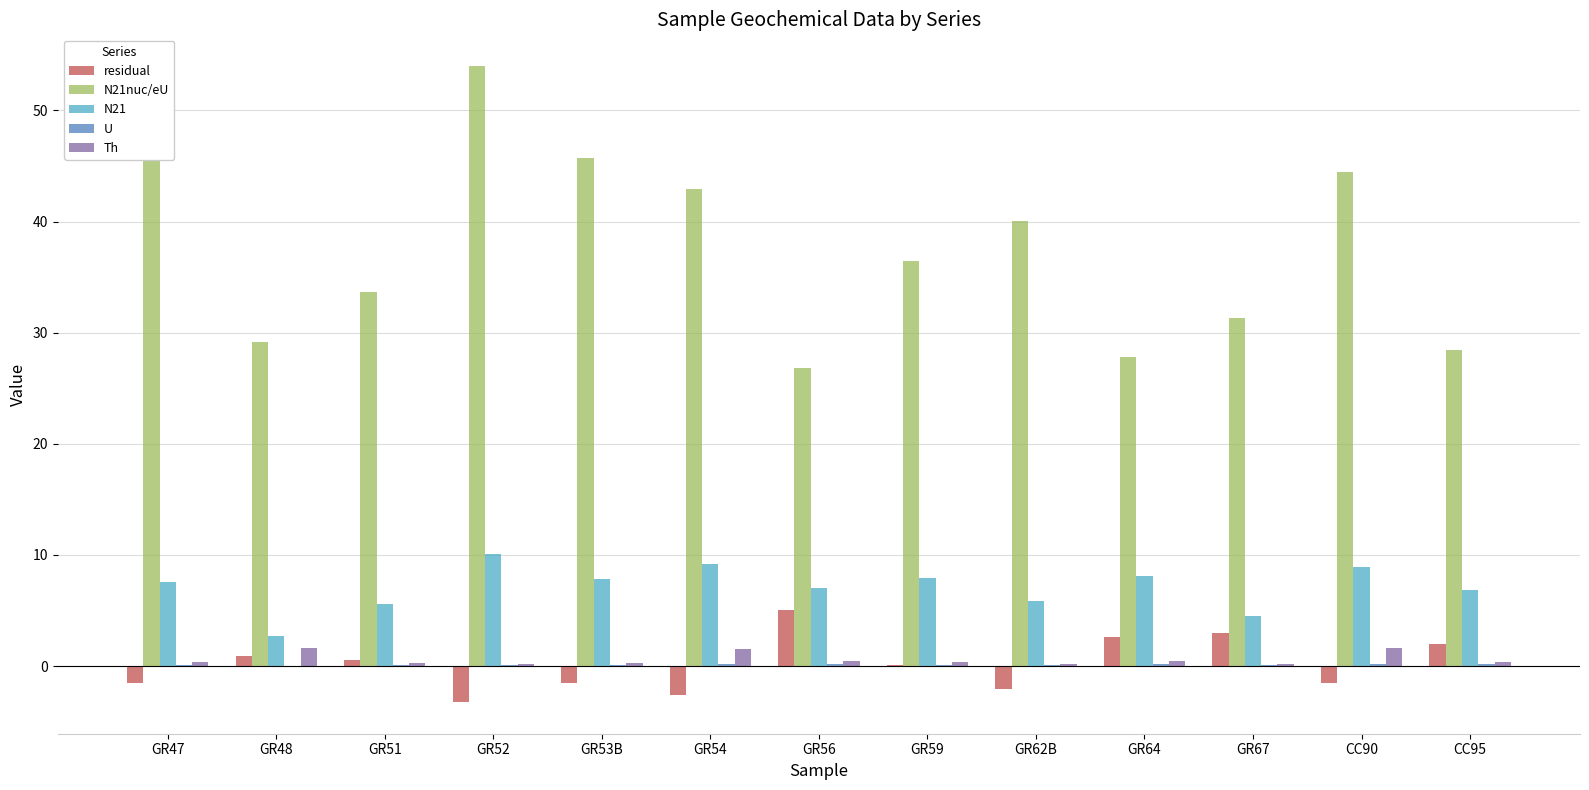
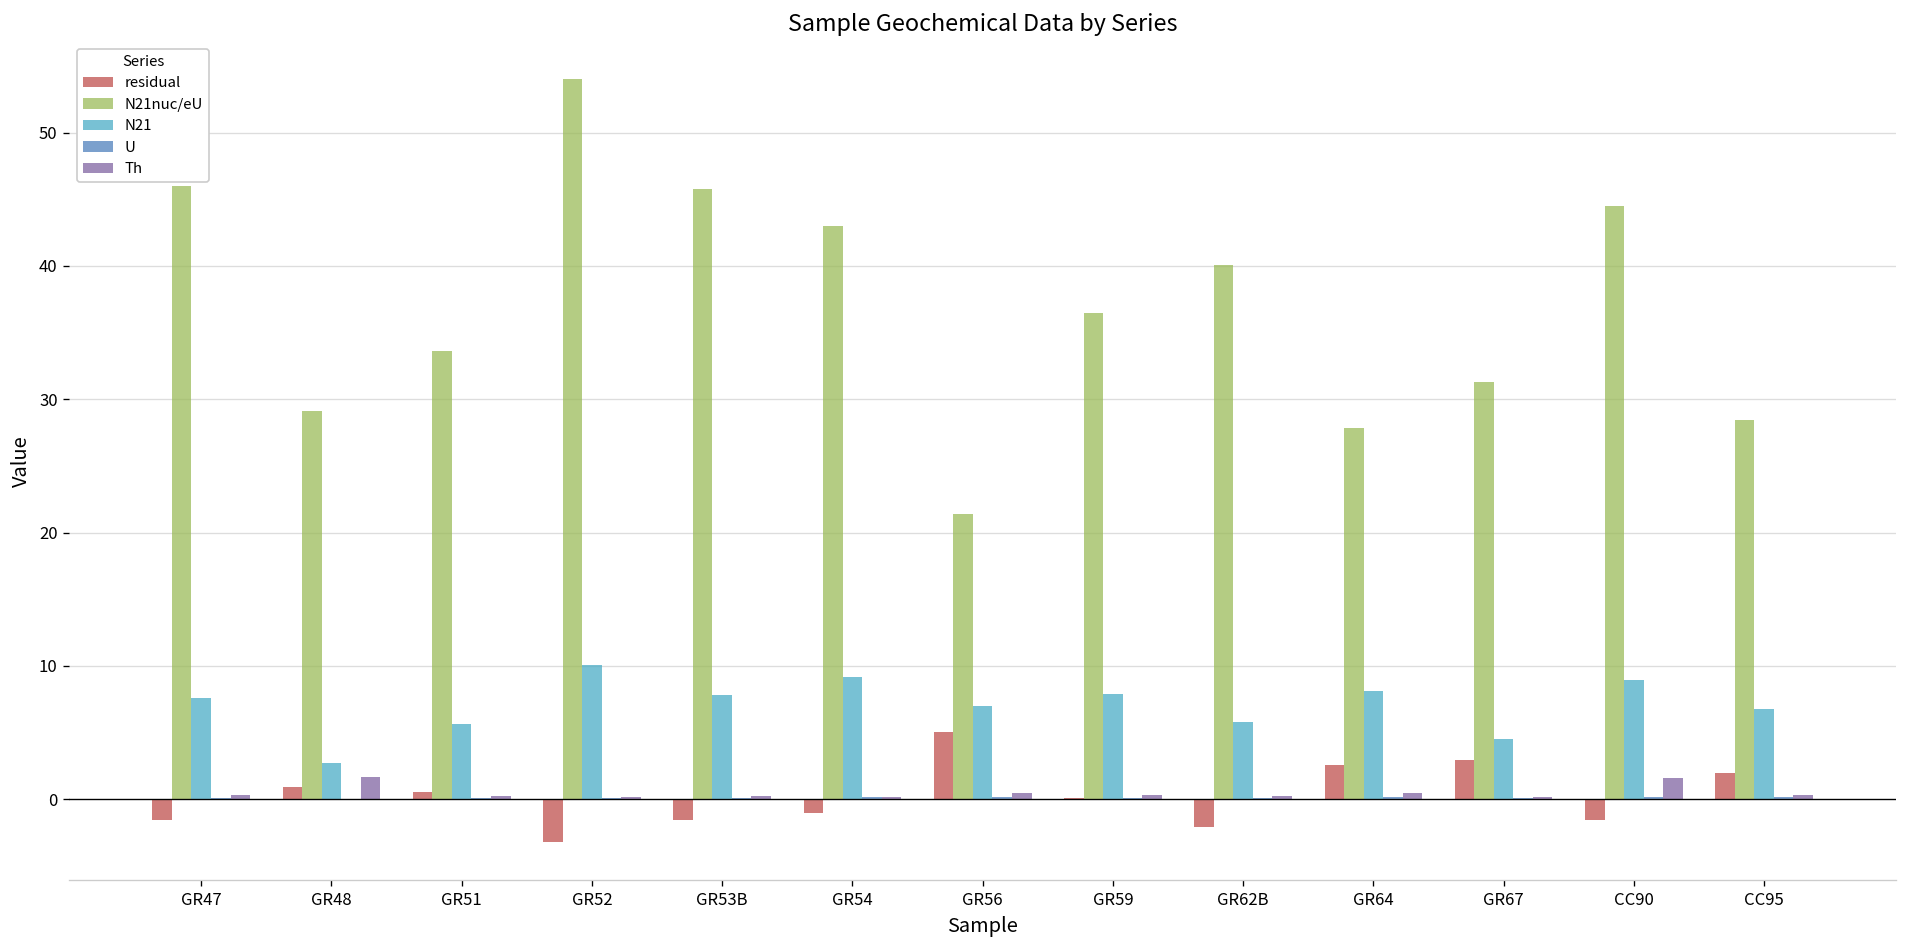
residual, GR54: -2.6 -> -1.0
Th, GR54: 1.5 -> 0.2
N21nuc/eU, GR56: 26.8 -> 21.4
